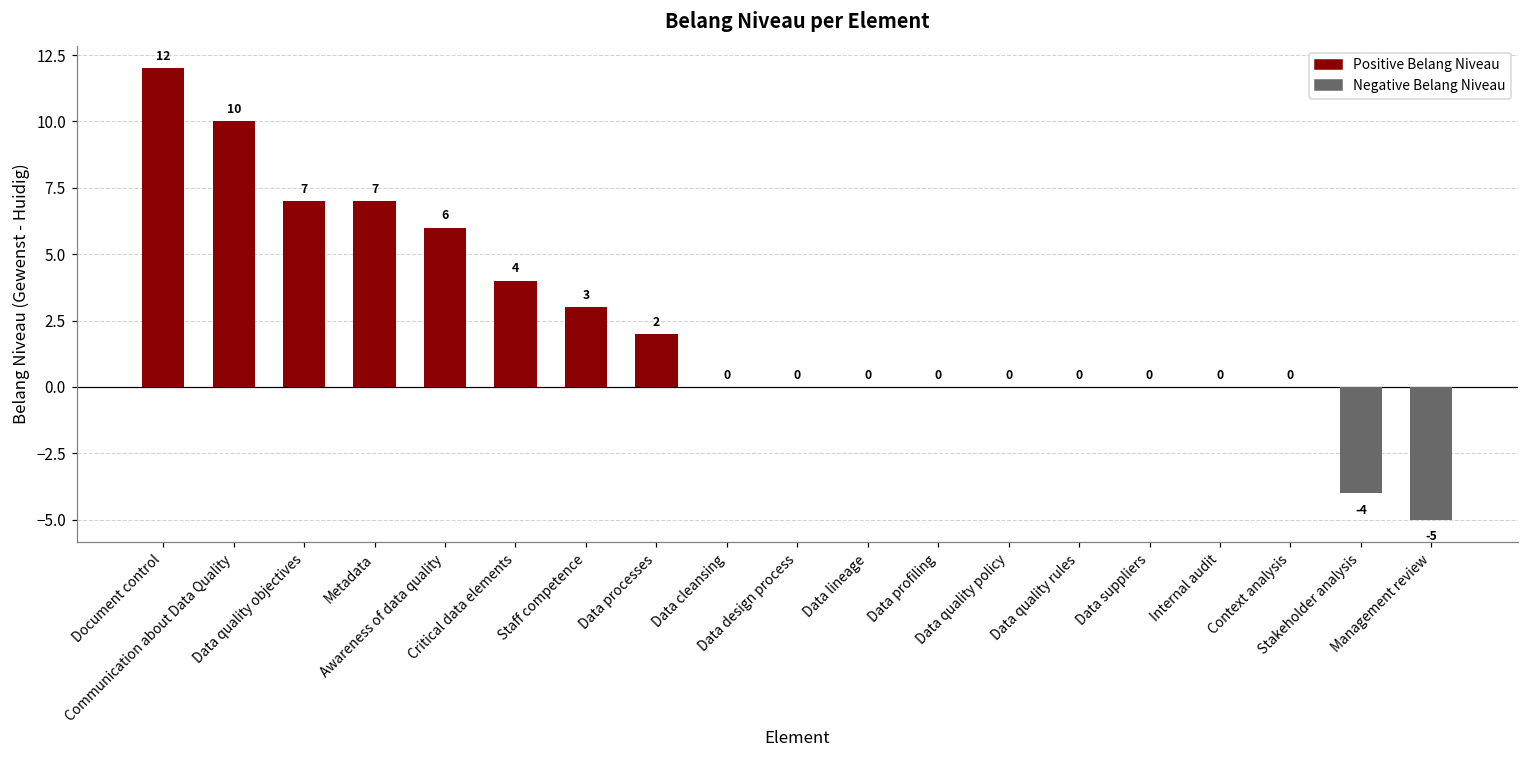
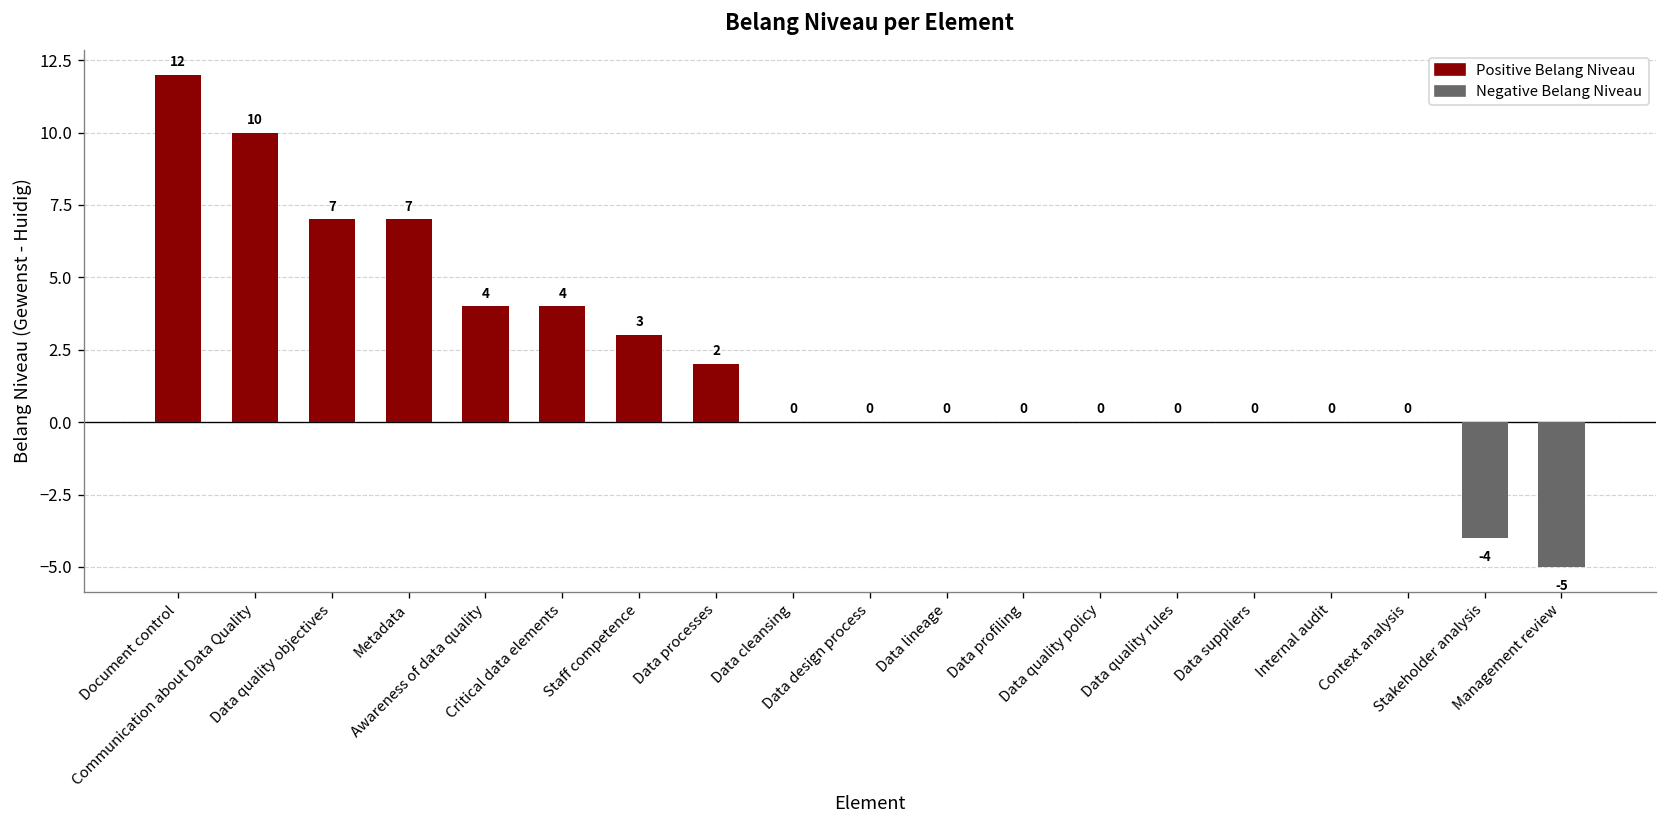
Positive Belang Niveau, Awareness of data quality: 6 -> 4
